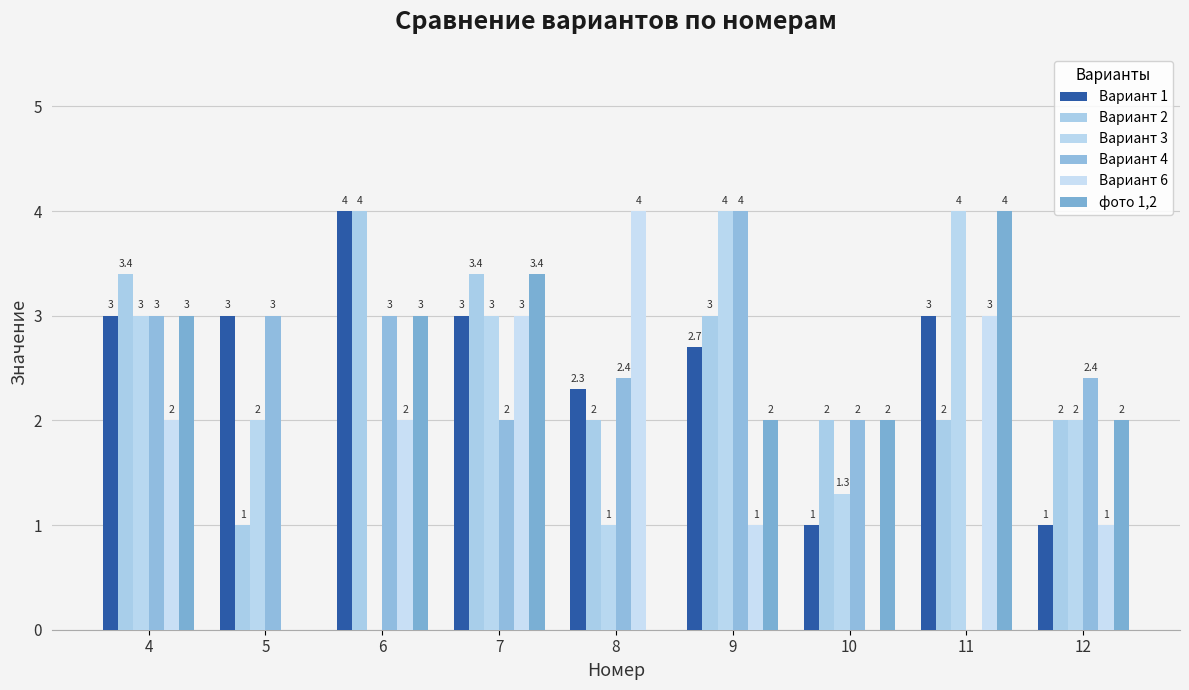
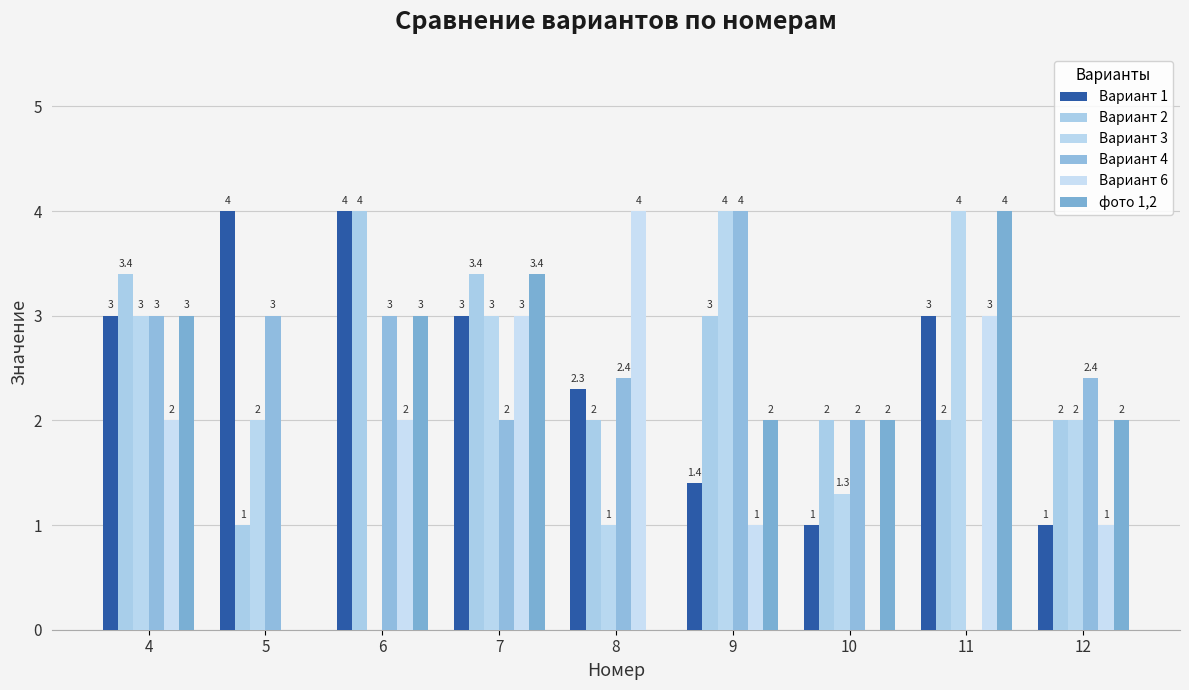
Вариант 1, 5: 3 -> 4
Вариант 1, 9: 2.7 -> 1.4
